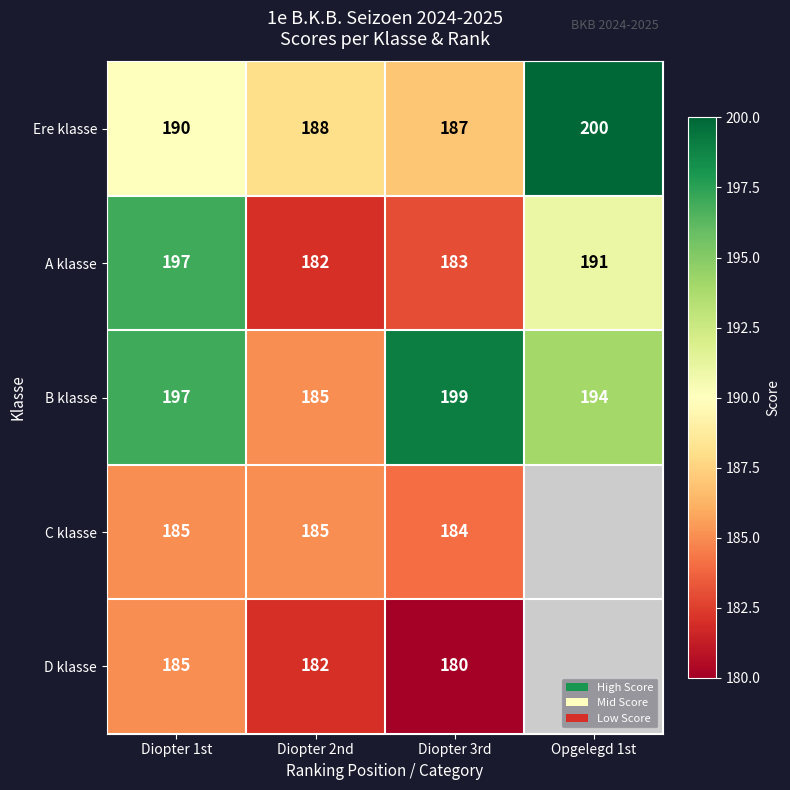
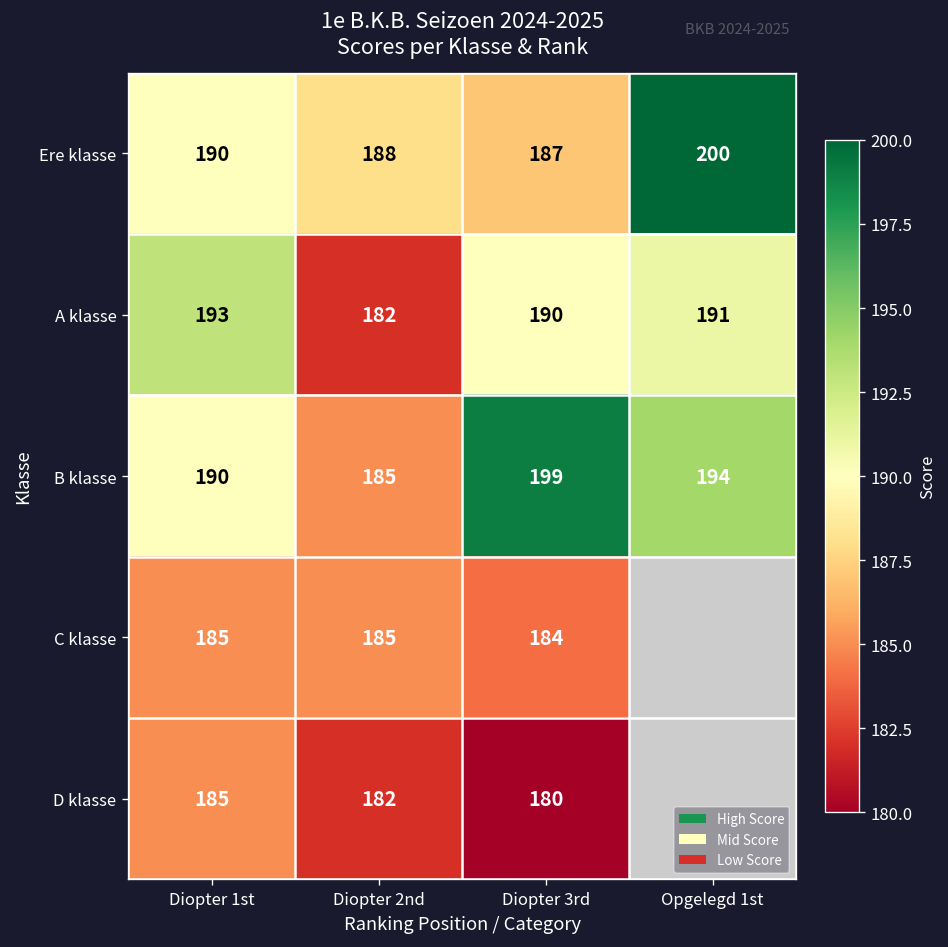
A klasse, Diopter 1st: 197 -> 193
A klasse, Diopter 3rd: 183 -> 190
B klasse, Diopter 1st: 197 -> 190
